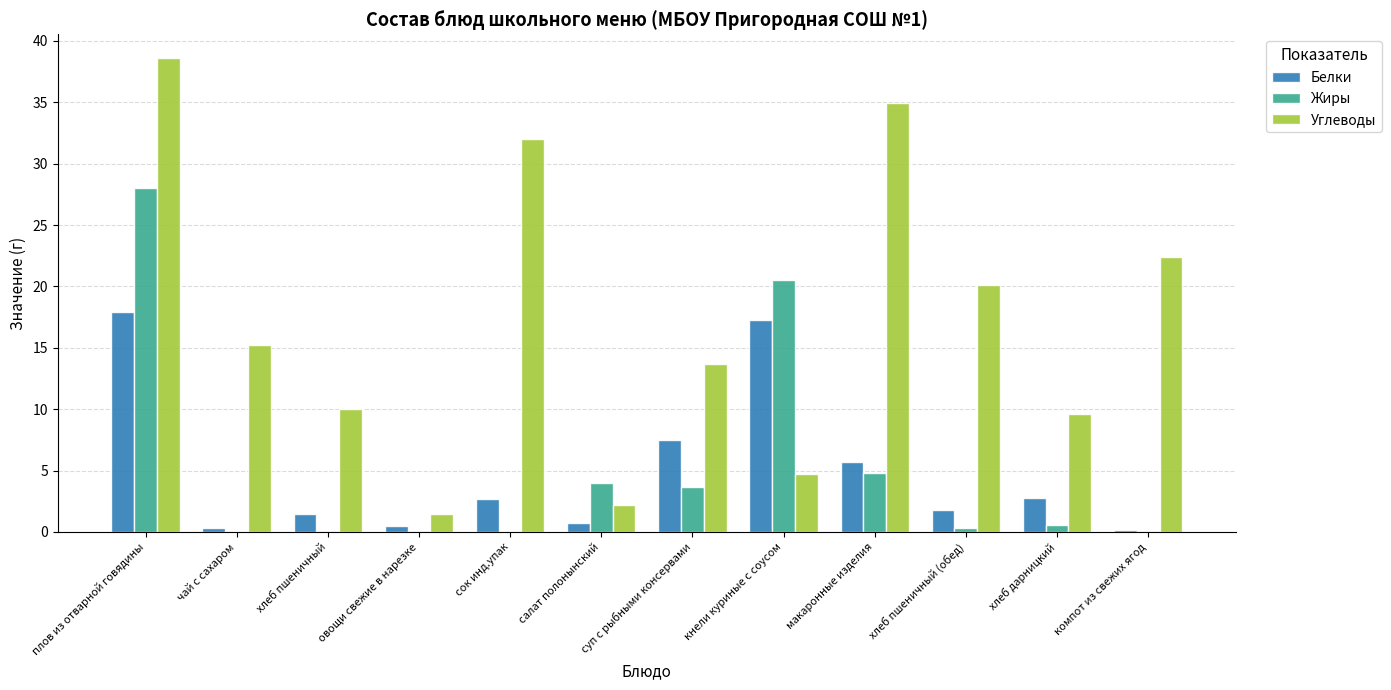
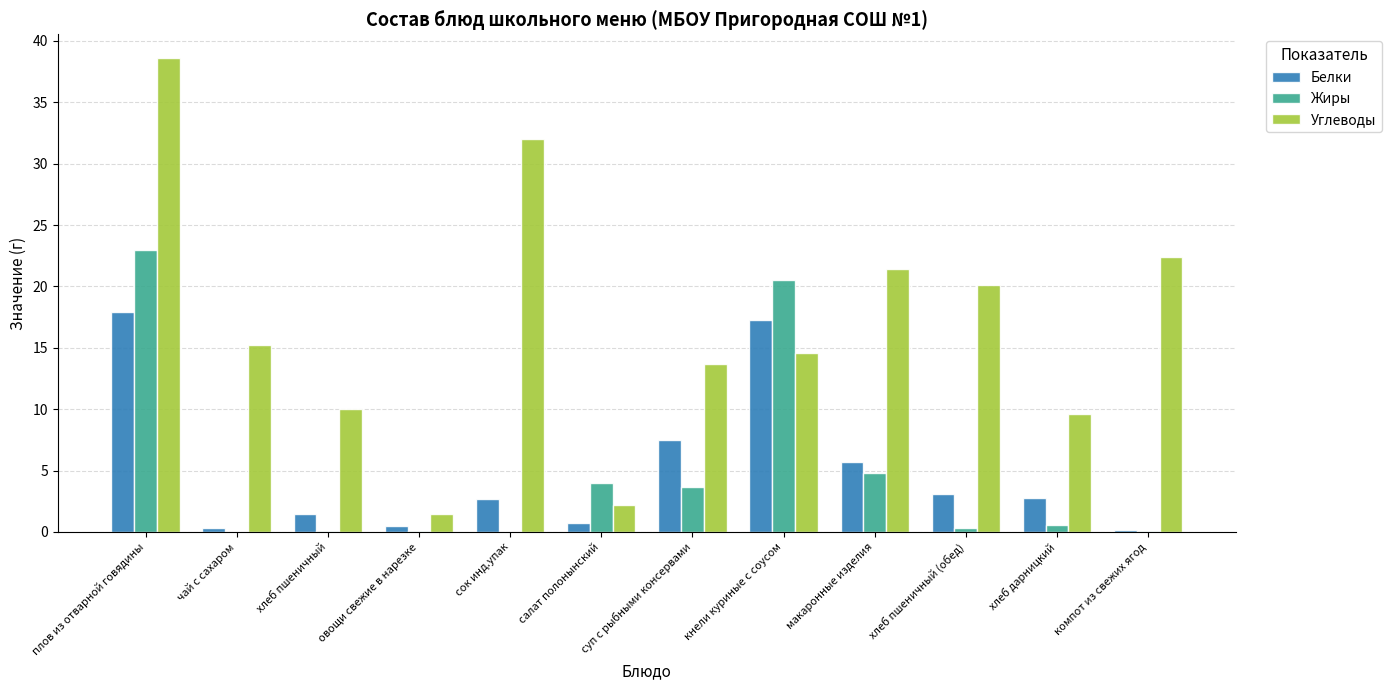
Жиры, плов из отварной говядины: 28 -> 23
Углеводы, кнели куриные с соусом: 4.7 -> 14.6
Углеводы, макаронные изделия: 34.9 -> 21.4
Белки, хлеб пшеничный (обед): 1.8 -> 3.1
